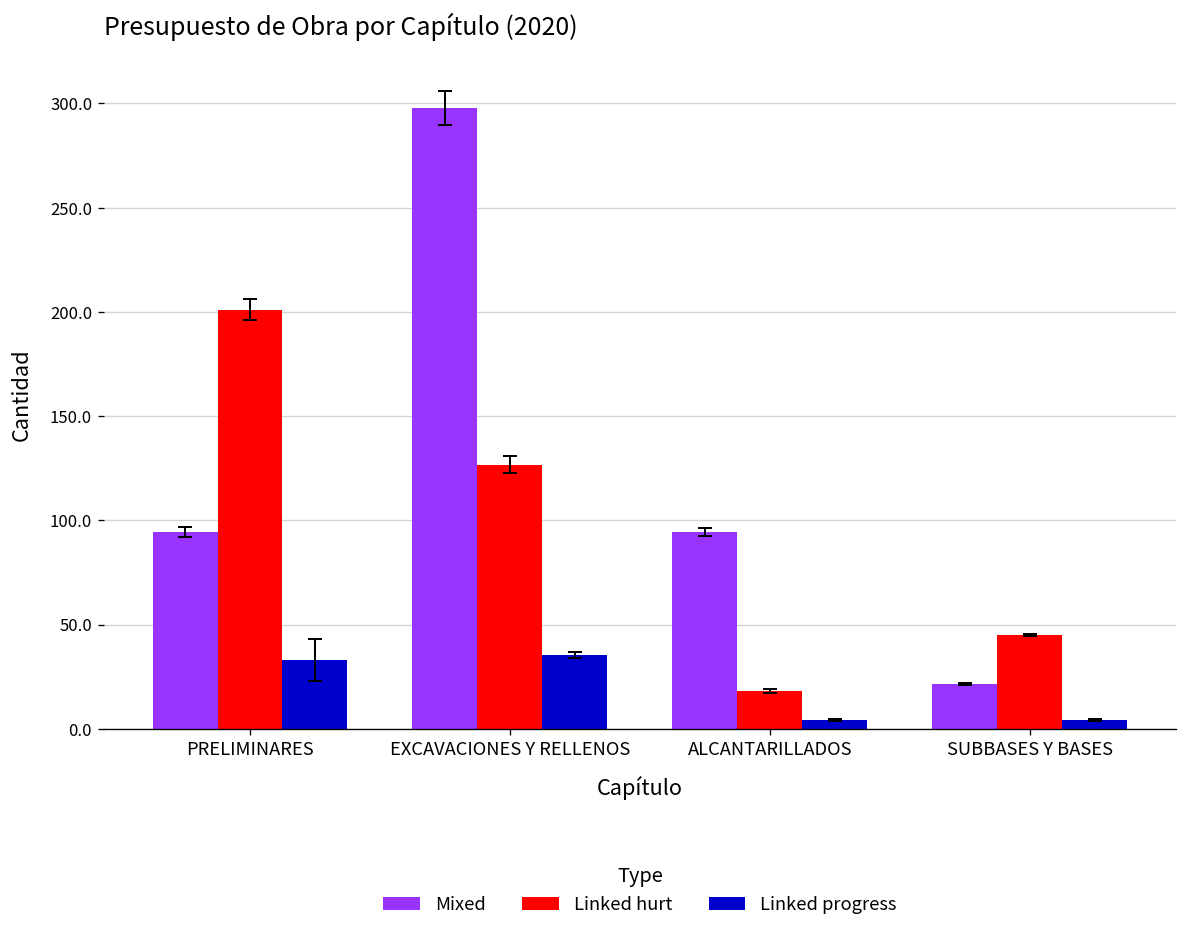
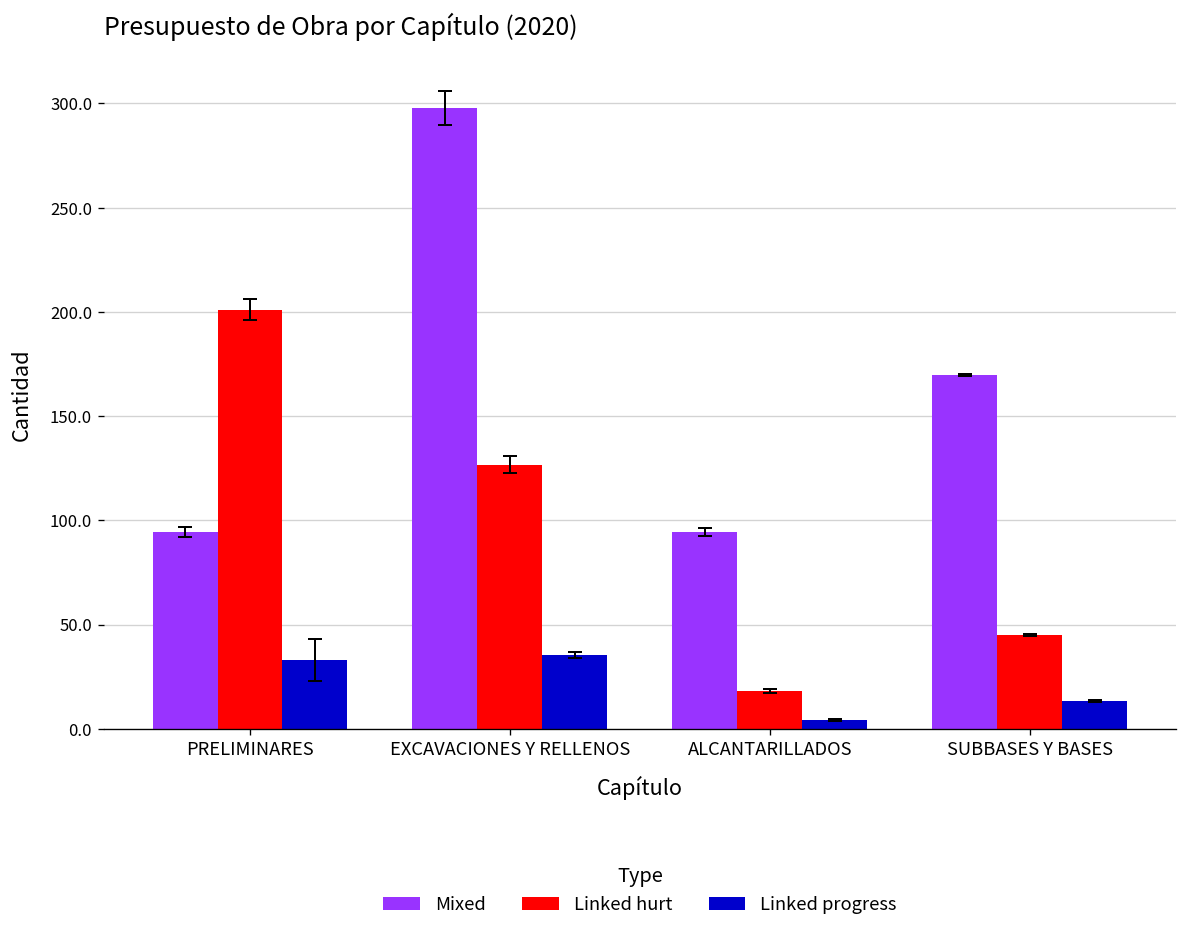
Mixed, SUBBASES Y BASES: 22 -> 170
Linked progress, SUBBASES Y BASES: 4 -> 13
